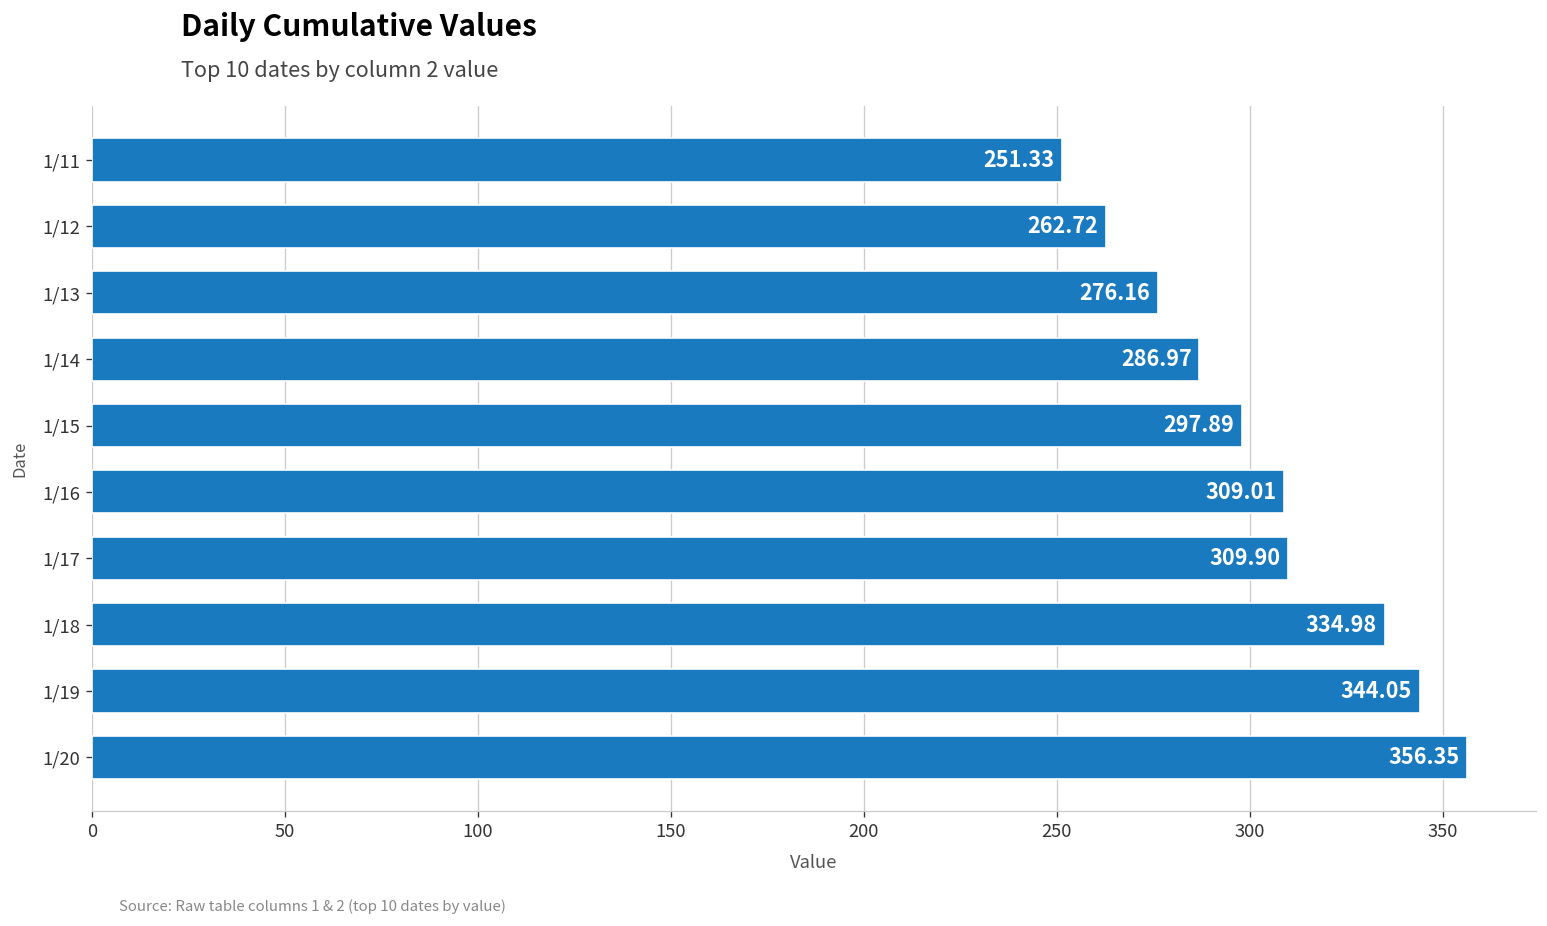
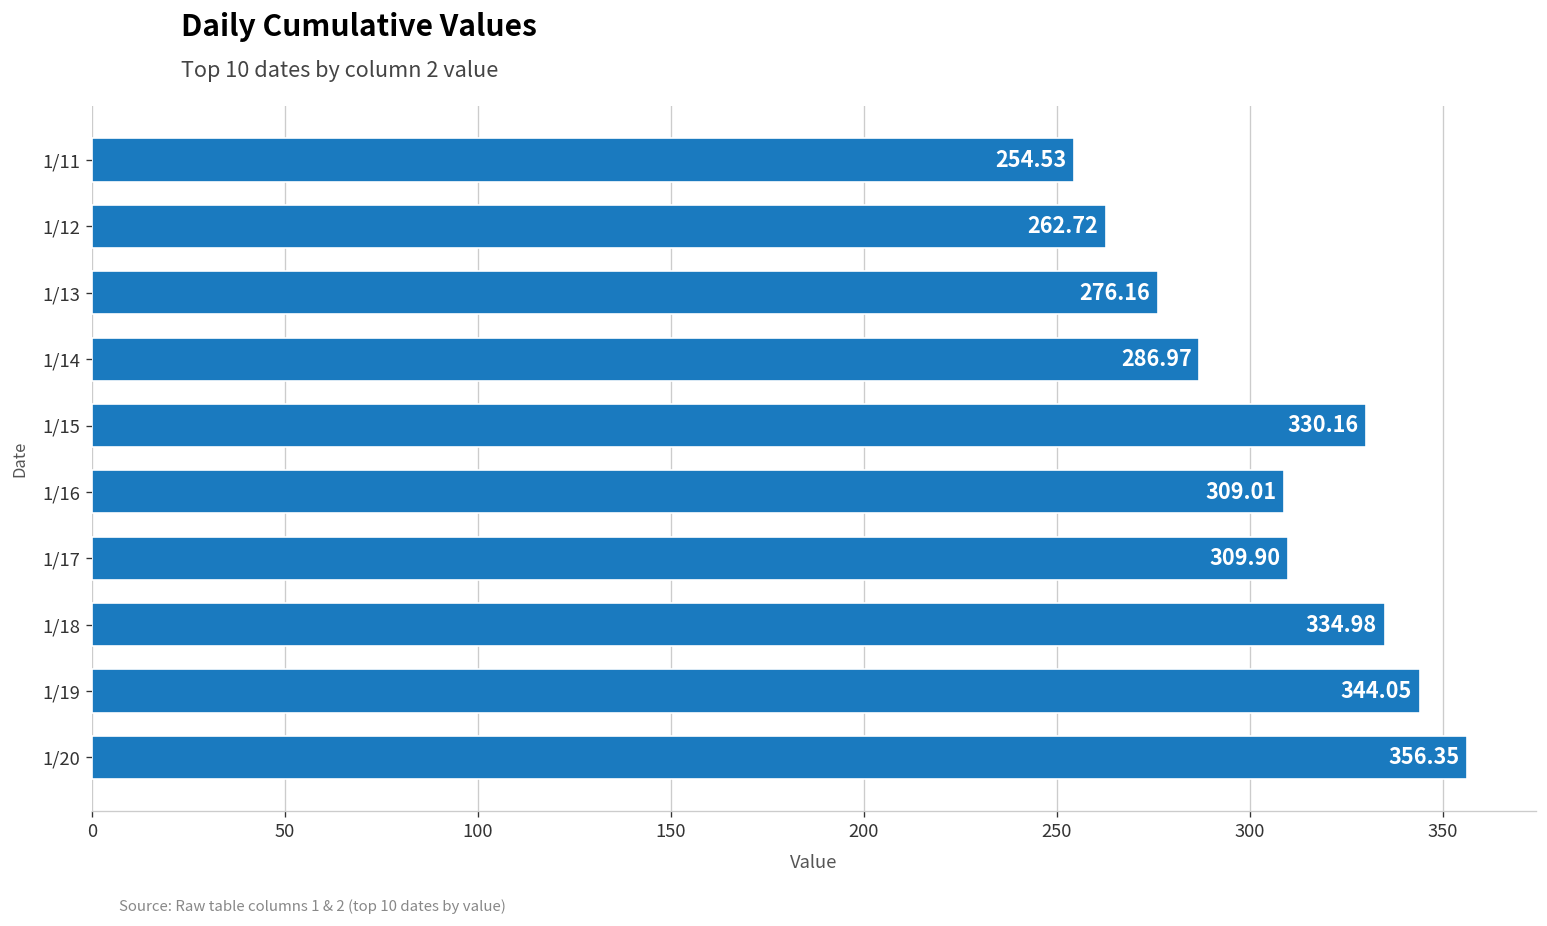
1/11: 251.33 -> 254.53
1/15: 297.89 -> 330.16
